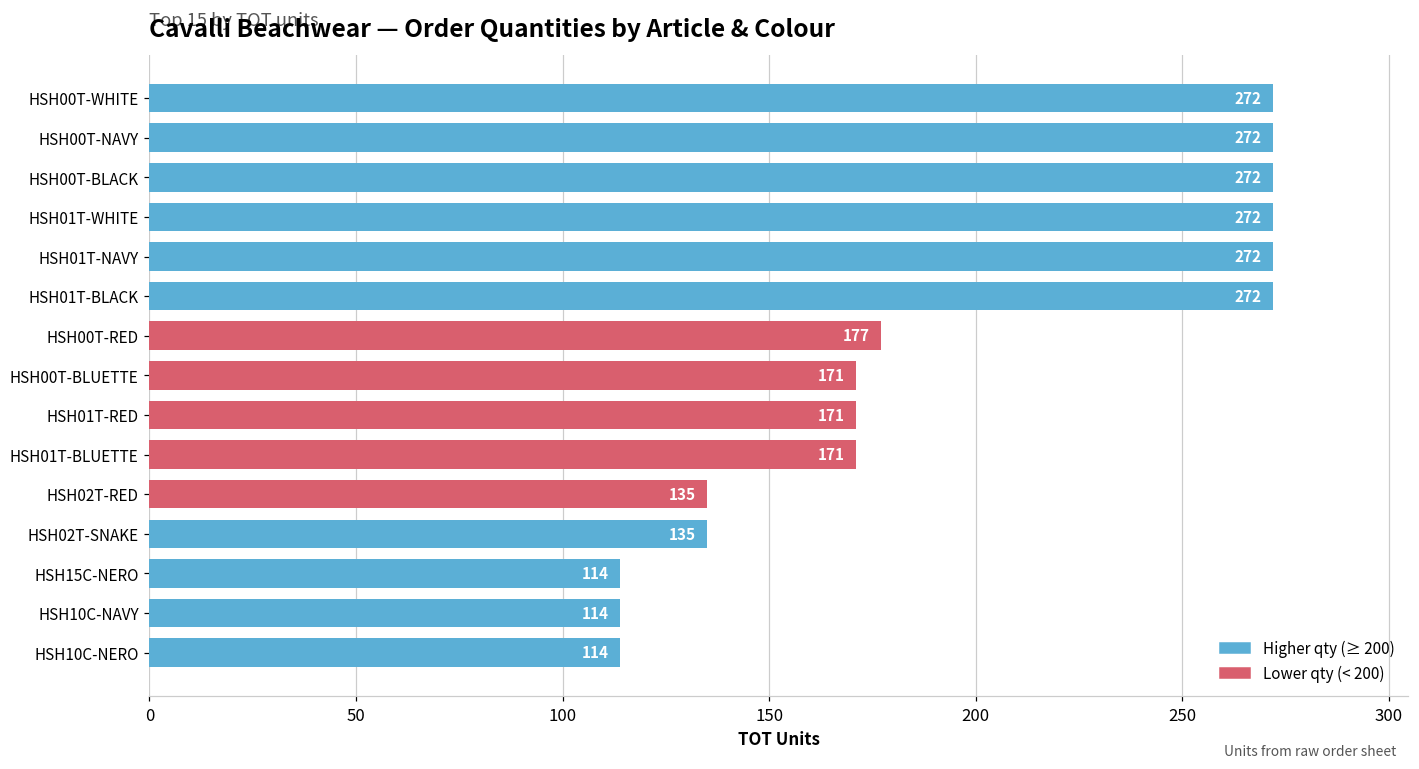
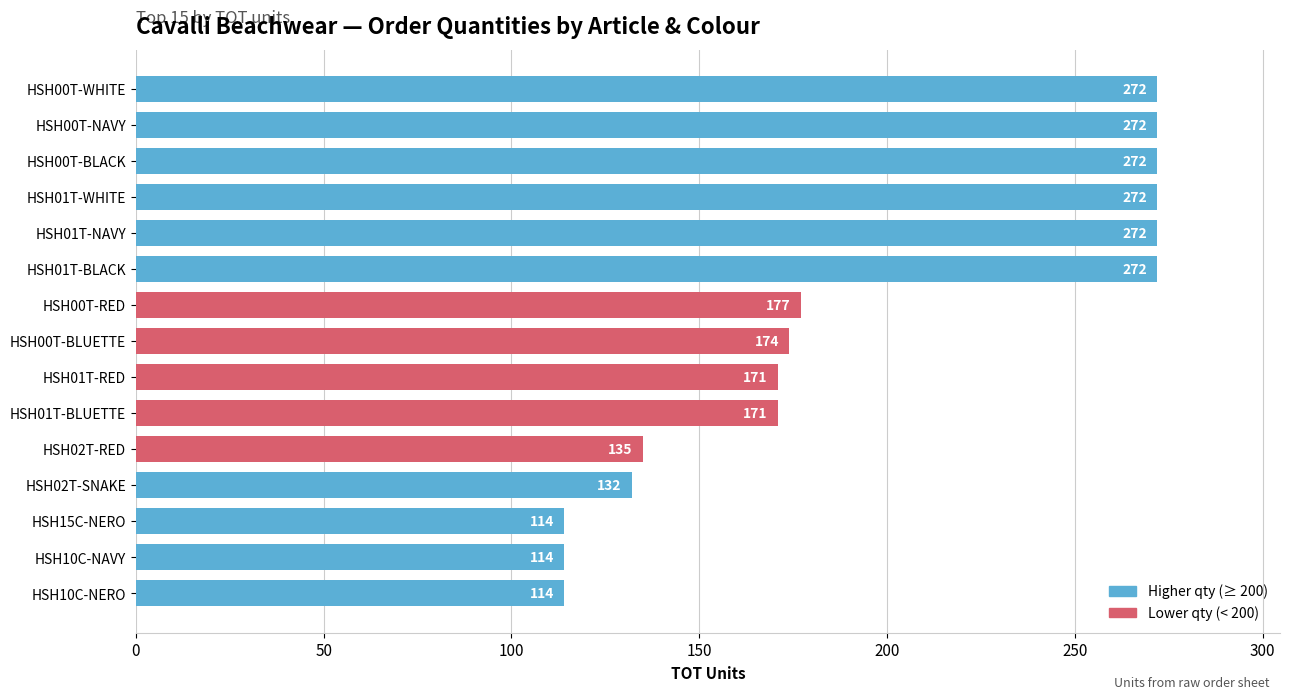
HSH00T-BLUETTE: 171 -> 174
HSH02T-SNAKE: 135 -> 132
